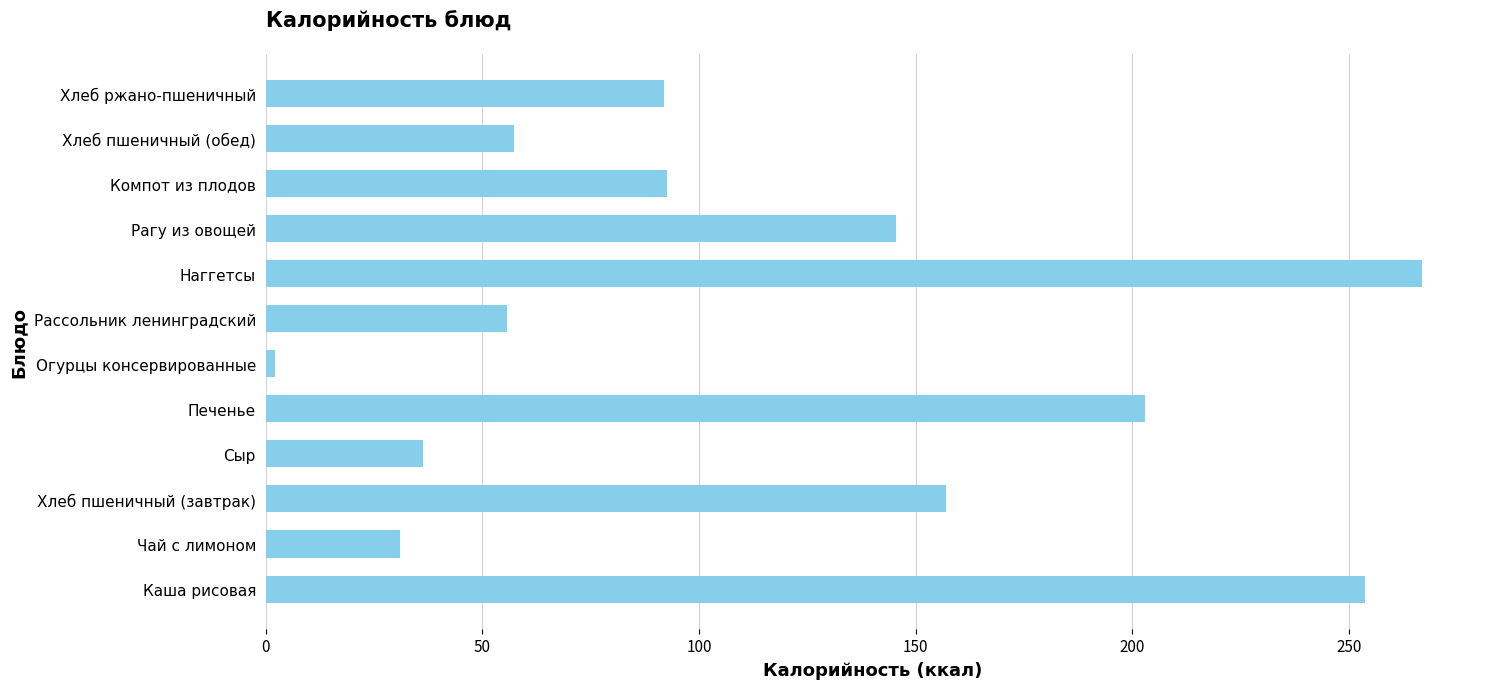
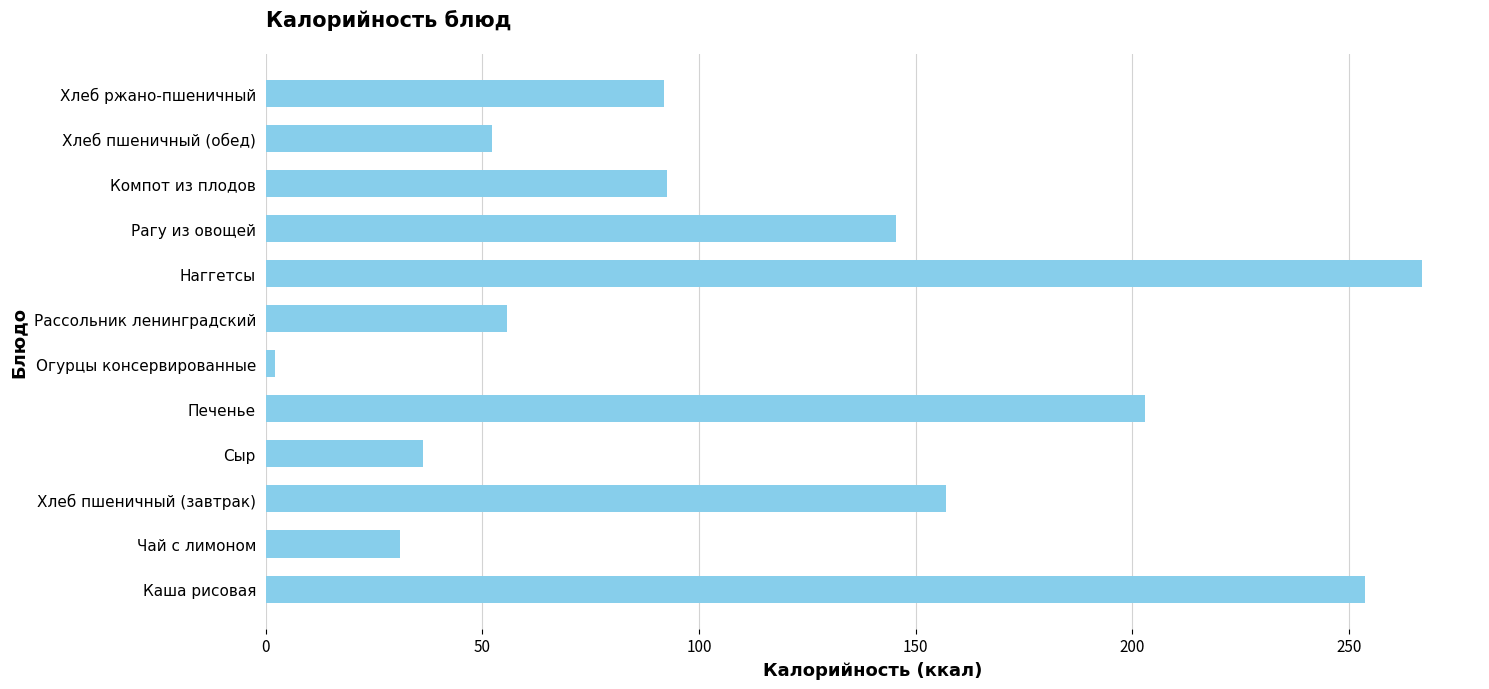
Хлеб пшеничный (обед): 57 -> 52
